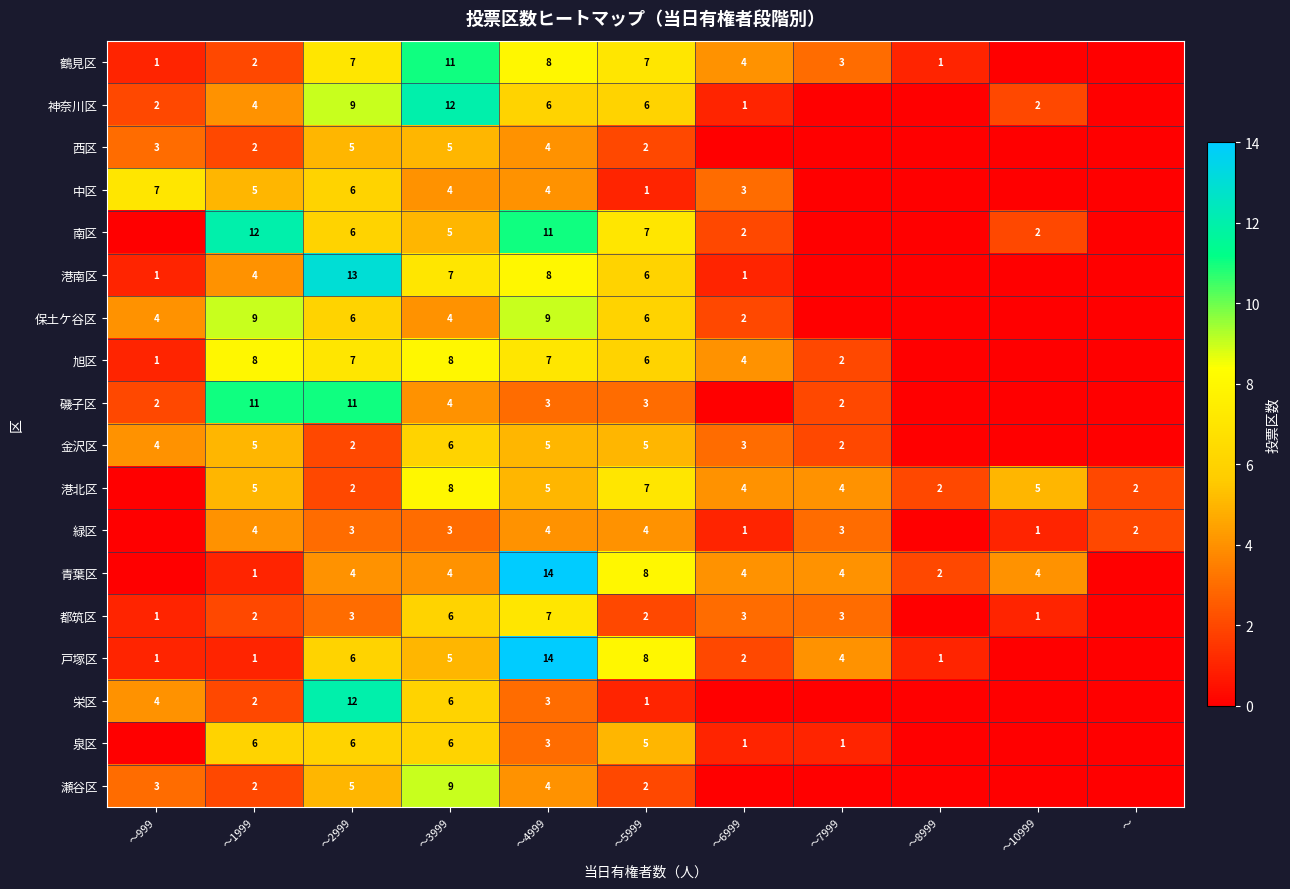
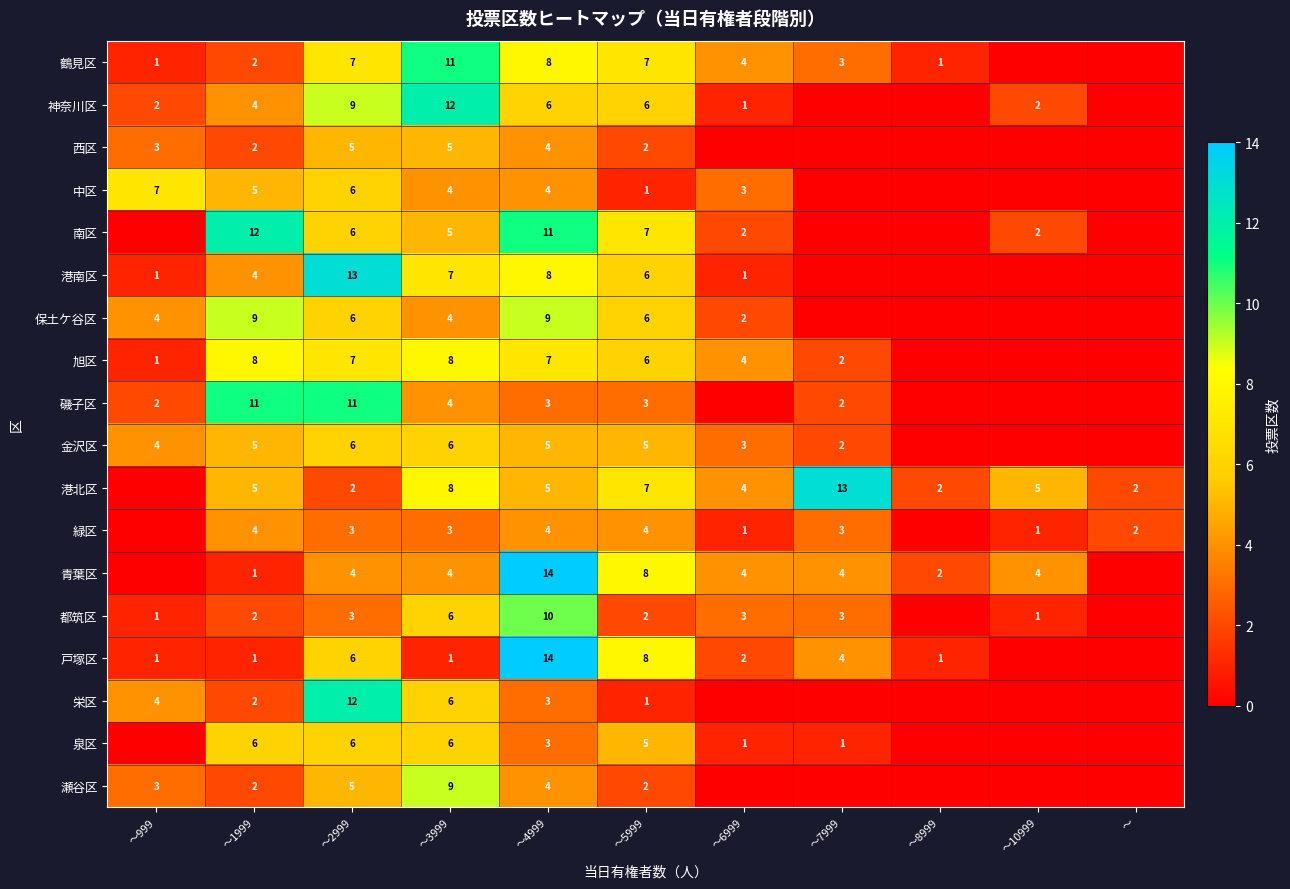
金沢区, ～2999: 2 -> 6
港北区, ～7999: 4 -> 13
都筑区, ～4999: 7 -> 10
戸塚区, ～3999: 5 -> 1
